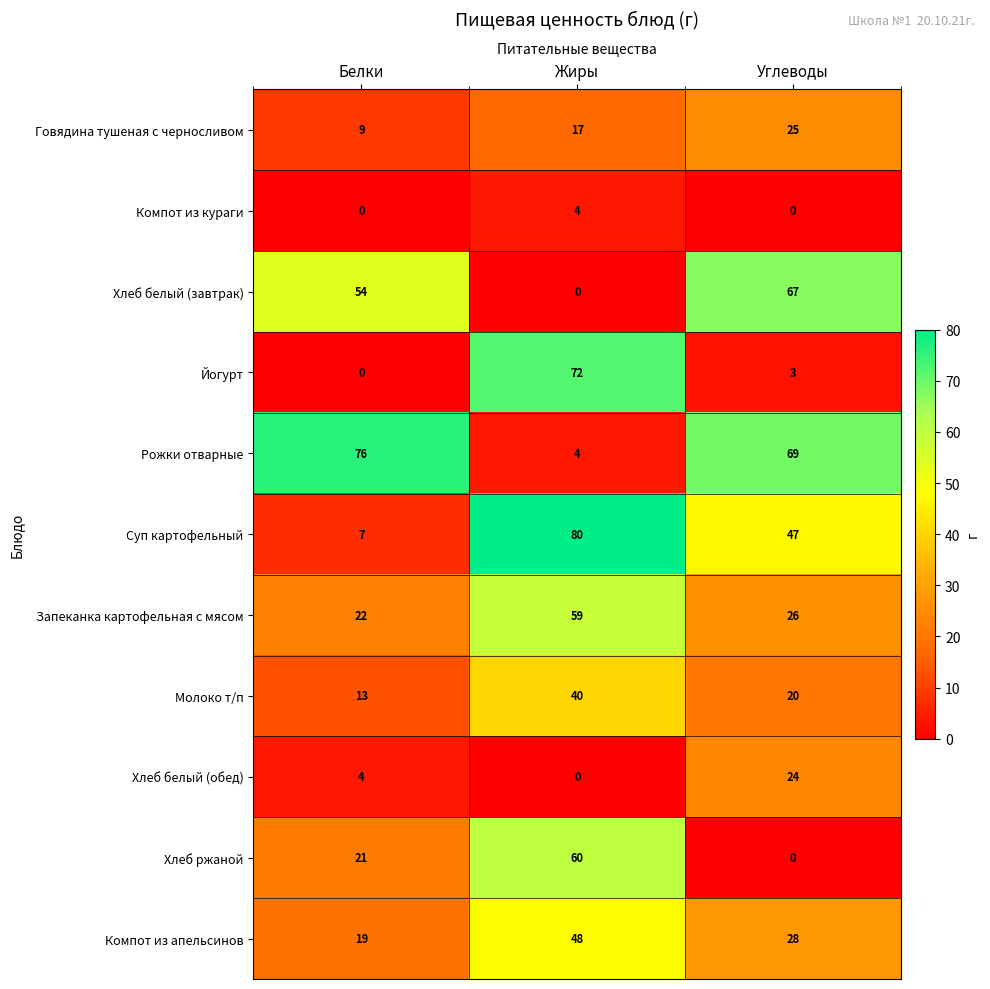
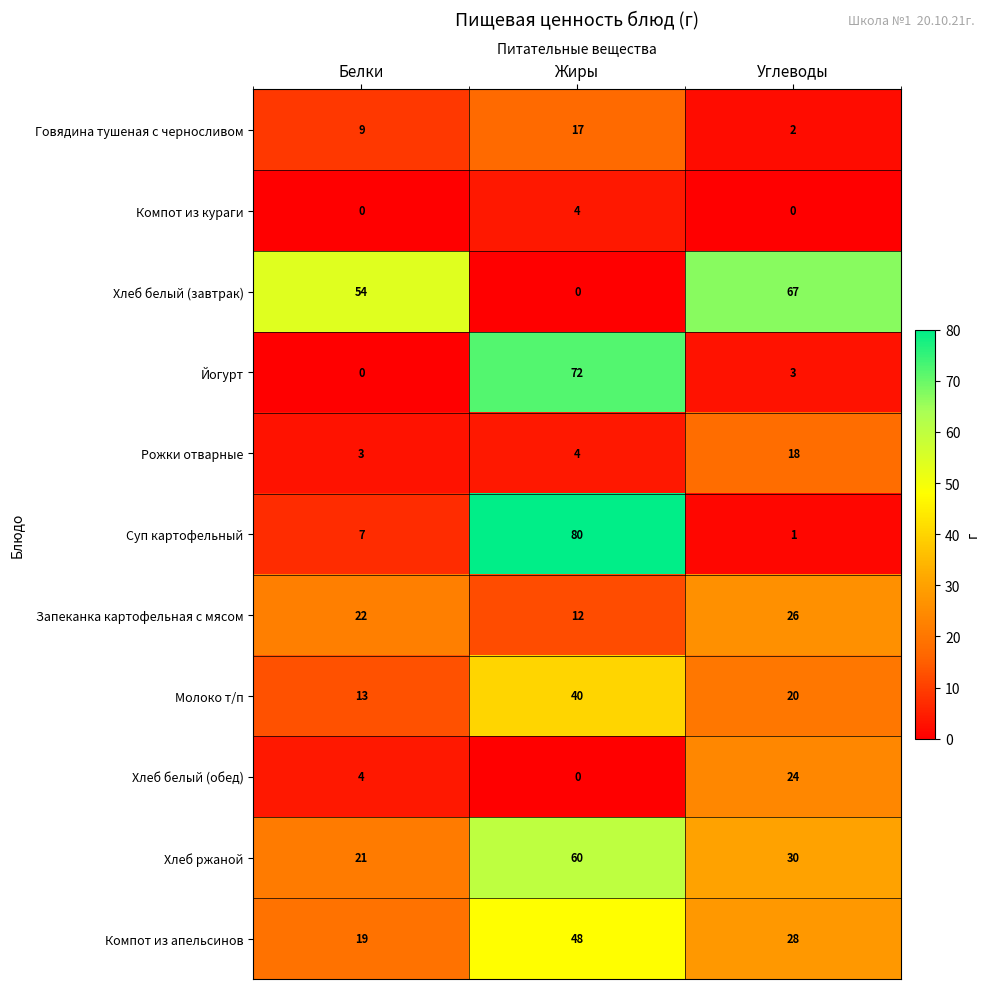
Говядина тушеная с черносливом, Углеводы: 25 -> 2
Рожки отварные, Белки: 76 -> 3
Рожки отварные, Углеводы: 69 -> 18
Суп картофельный, Углеводы: 47 -> 1
Запеканка картофельная с мясом, Жиры: 59 -> 12
Хлеб ржаной, Углеводы: 0 -> 30
